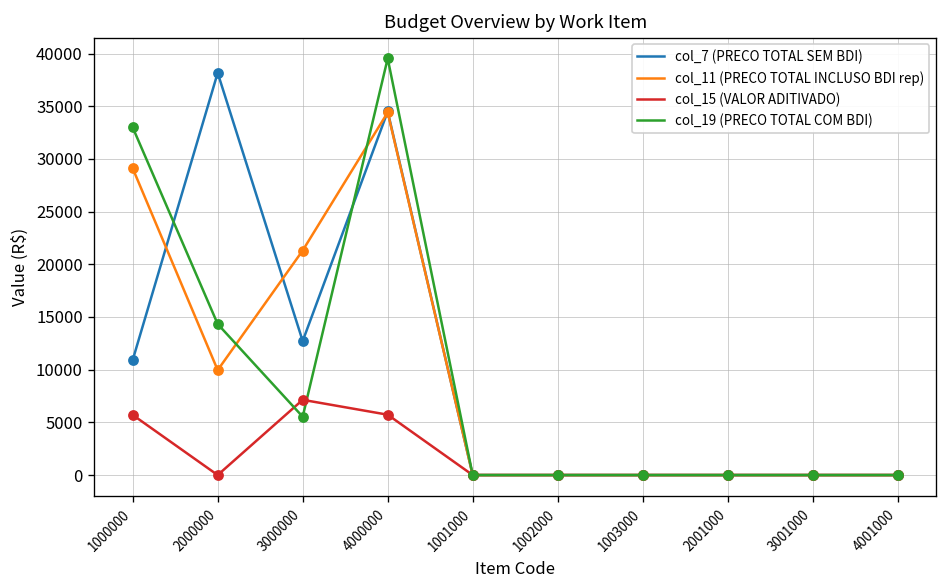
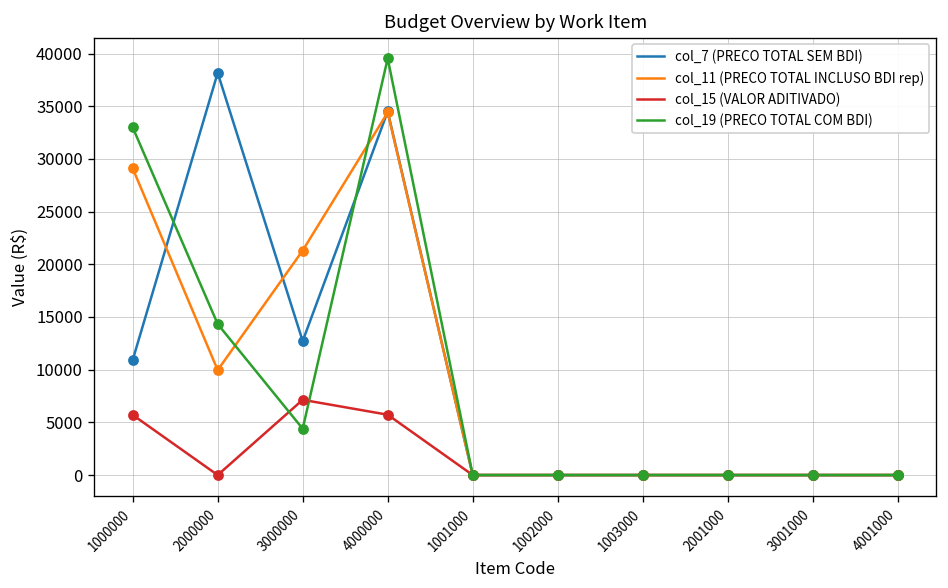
col_19 (PRECO TOTAL COM BDI), 3000000: 6000 -> 4000
